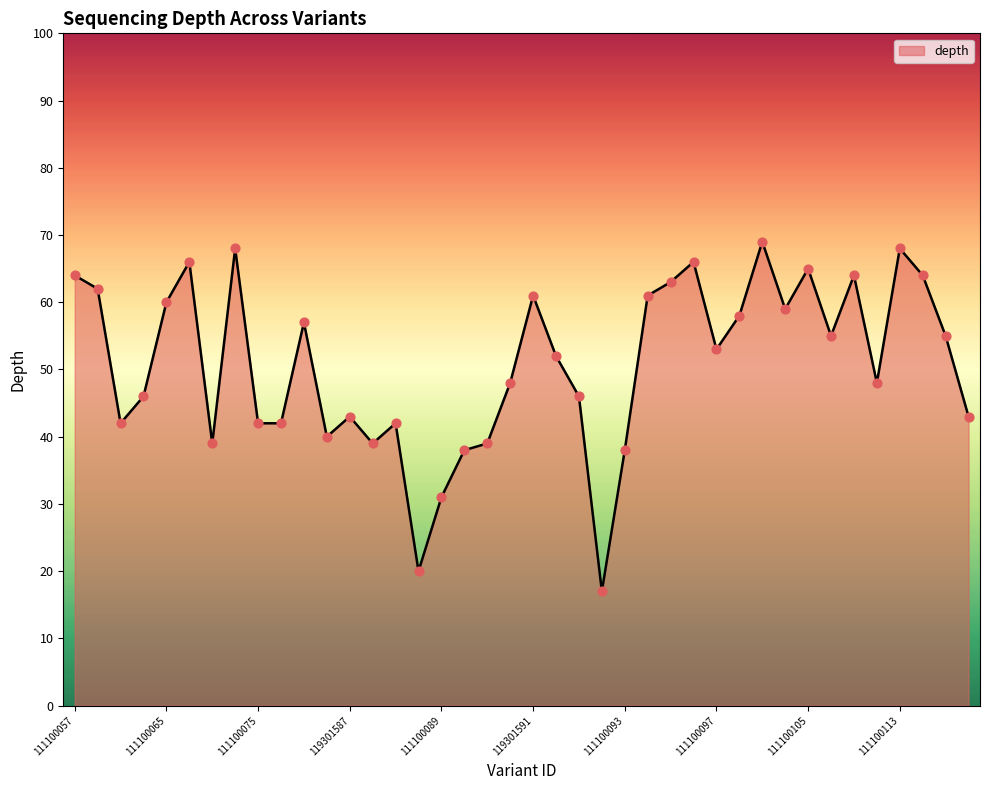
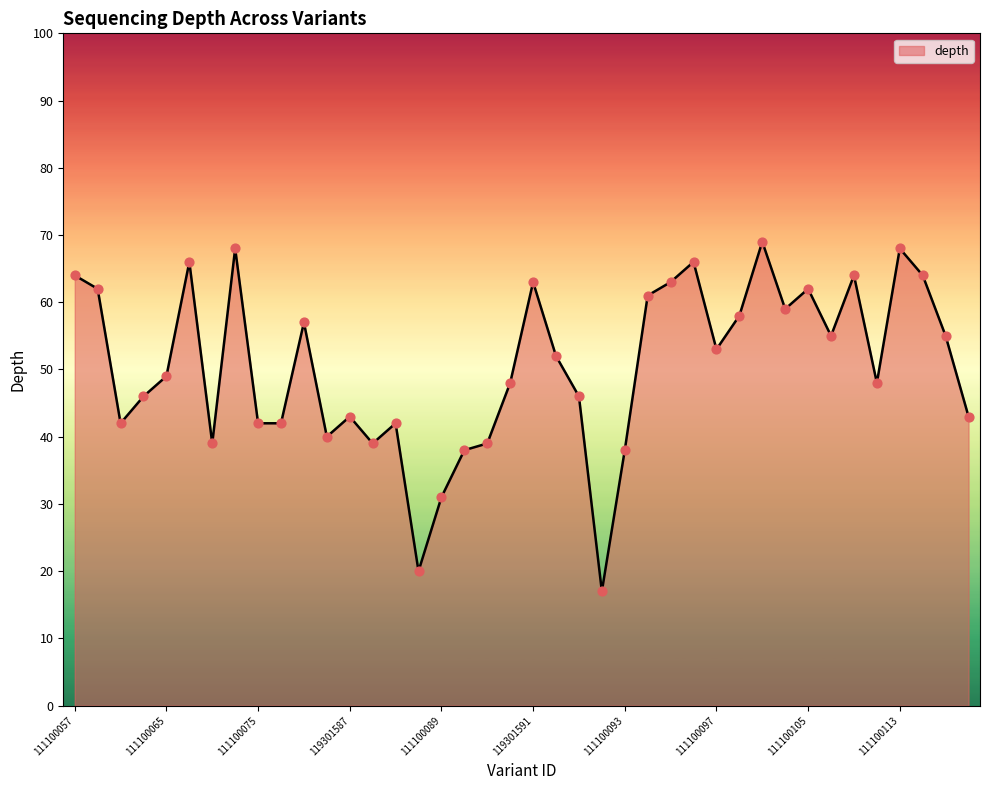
111100065: 60 -> 49
119301591: 61 -> 63
111100105: 65 -> 62
